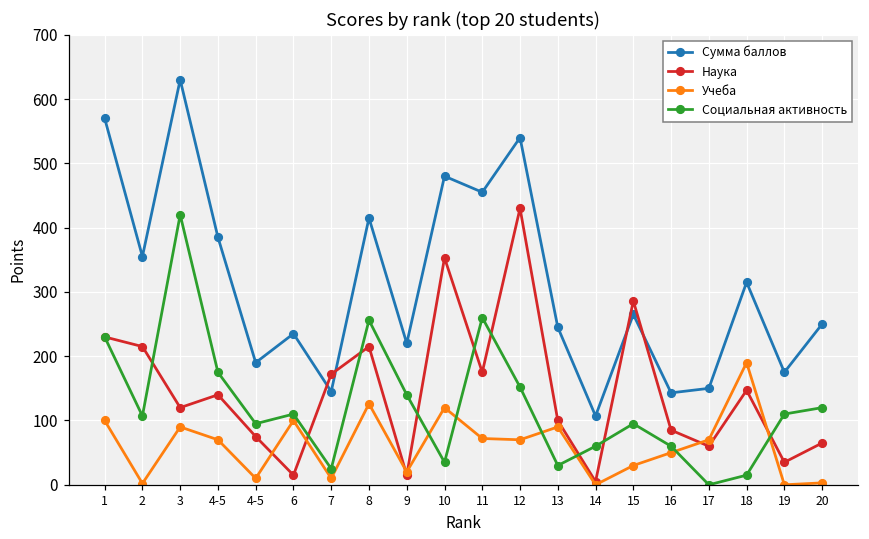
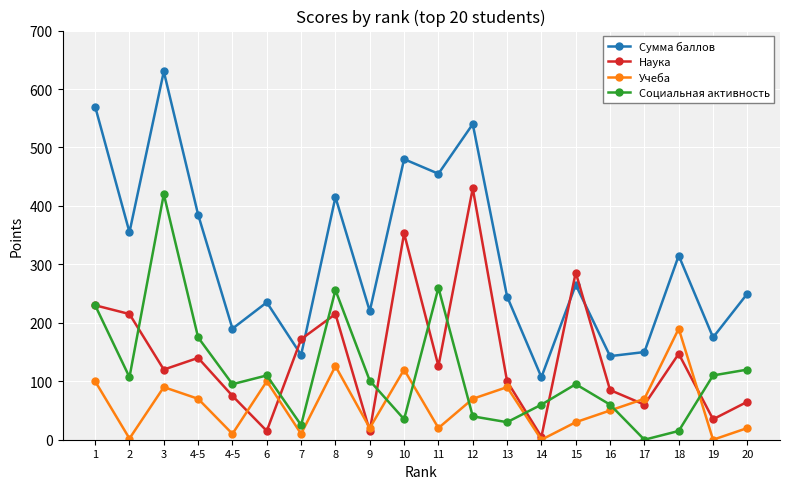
Социальная активность, 9: 140 -> 100
Наука, 11: 180 -> 130
Учеба, 11: 70 -> 20
Социальная активность, 12: 150 -> 40
Учеба, 20: 0 -> 20
